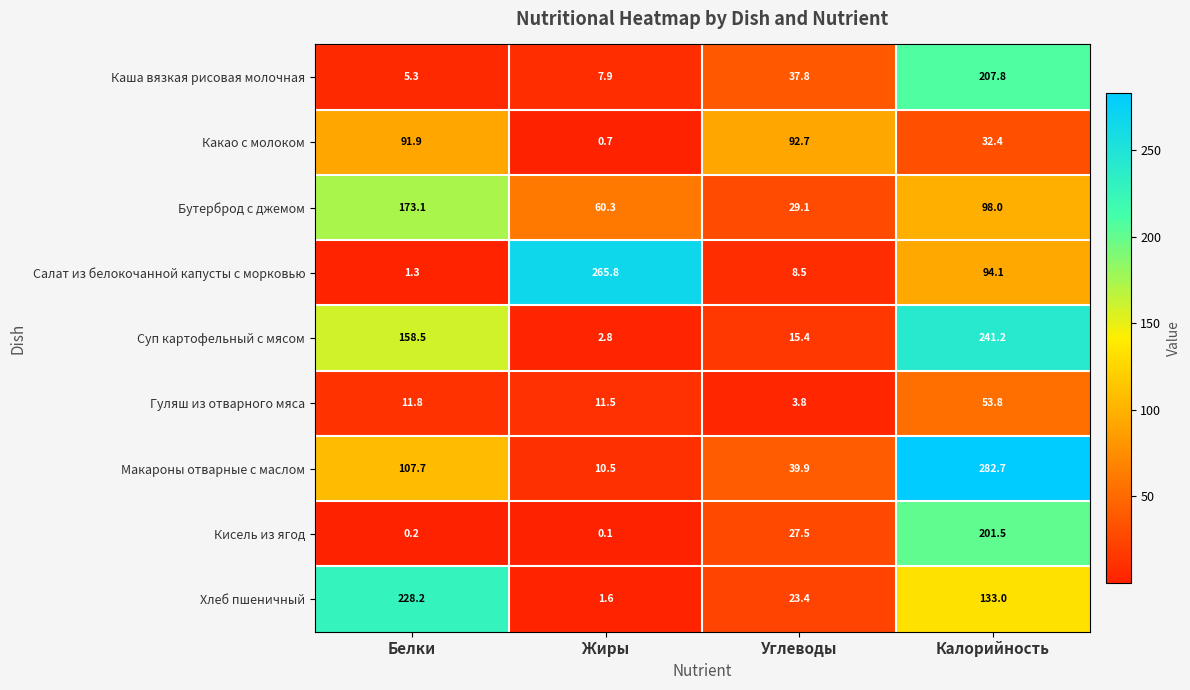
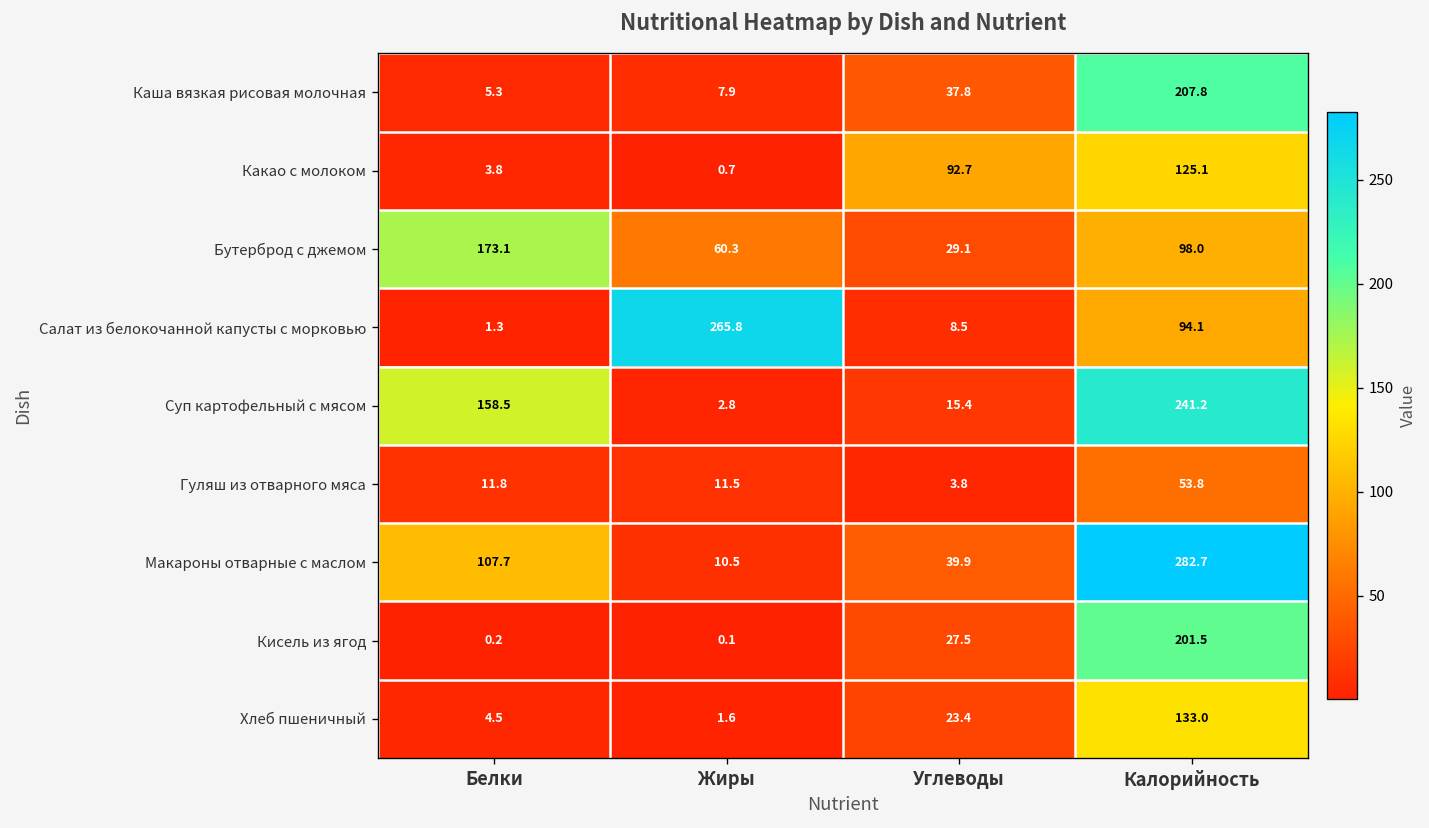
Какао с молоком, Белки: 91.9 -> 3.8
Какао с молоком, Калорийность: 32.4 -> 125.1
Хлеб пшеничный, Белки: 228.2 -> 4.5
